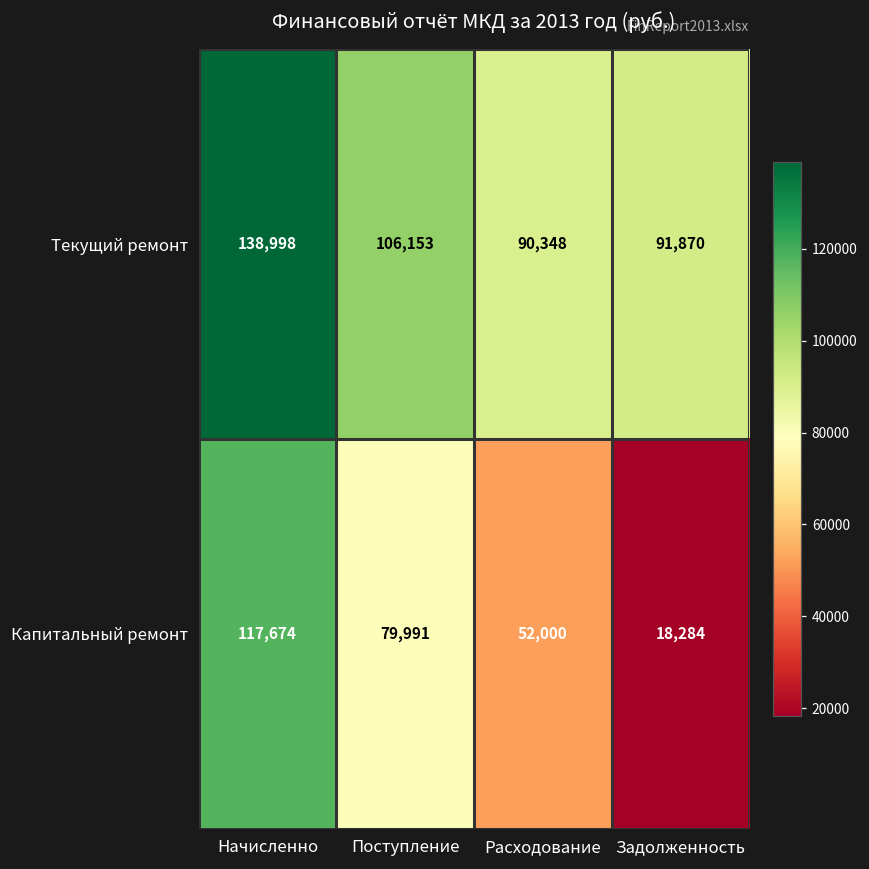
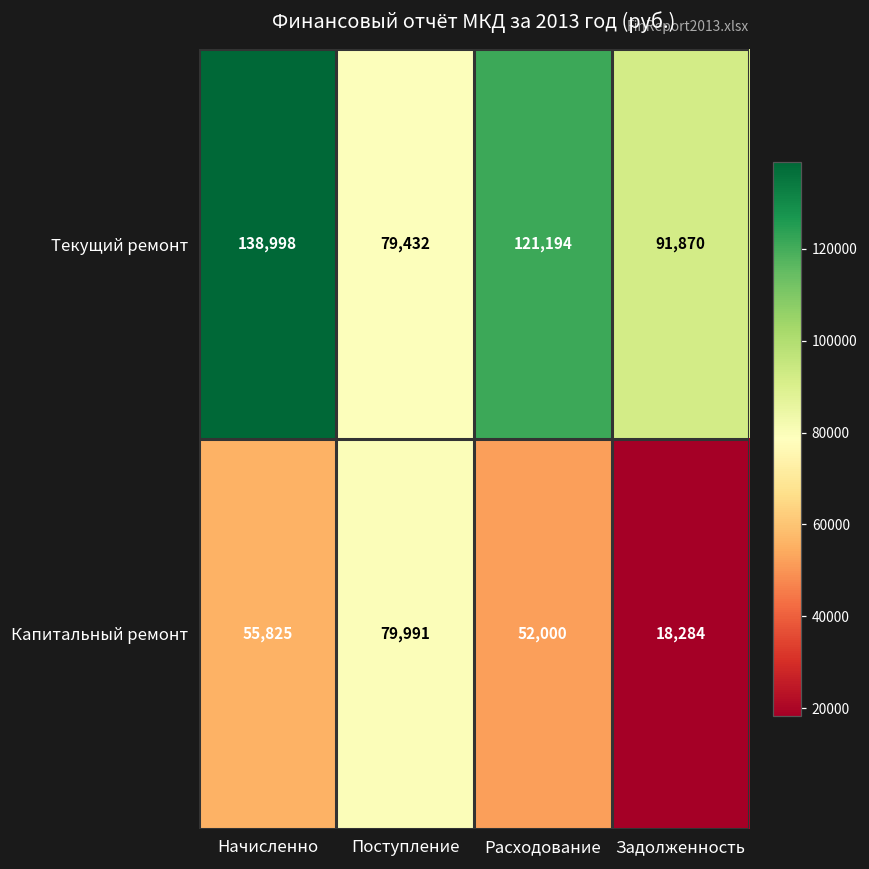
Текущий ремонт, Поступление: 106,153 -> 79,432
Текущий ремонт, Расходование: 90,348 -> 121,194
Капитальный ремонт, Начисленно: 117,674 -> 55,825
